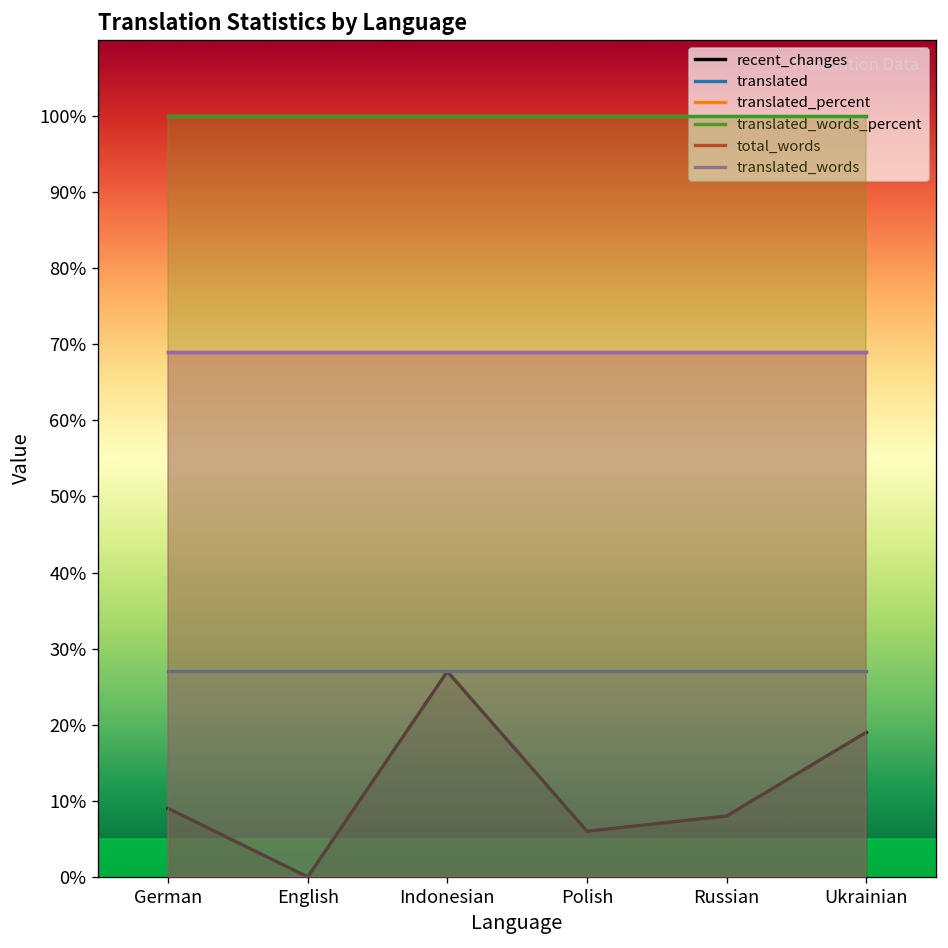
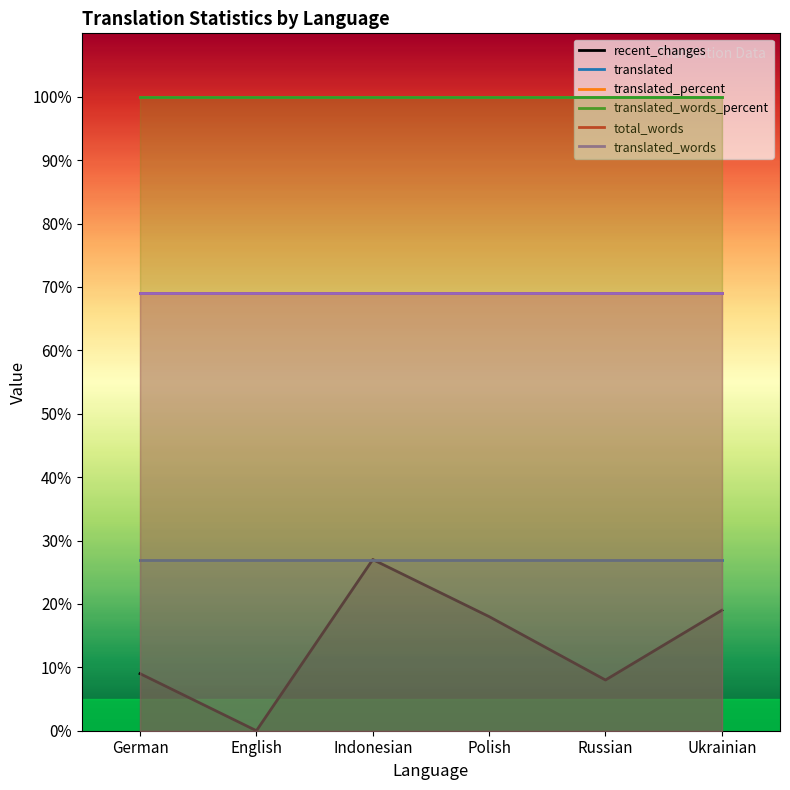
recent_changes, Polish: 6% -> 18%
